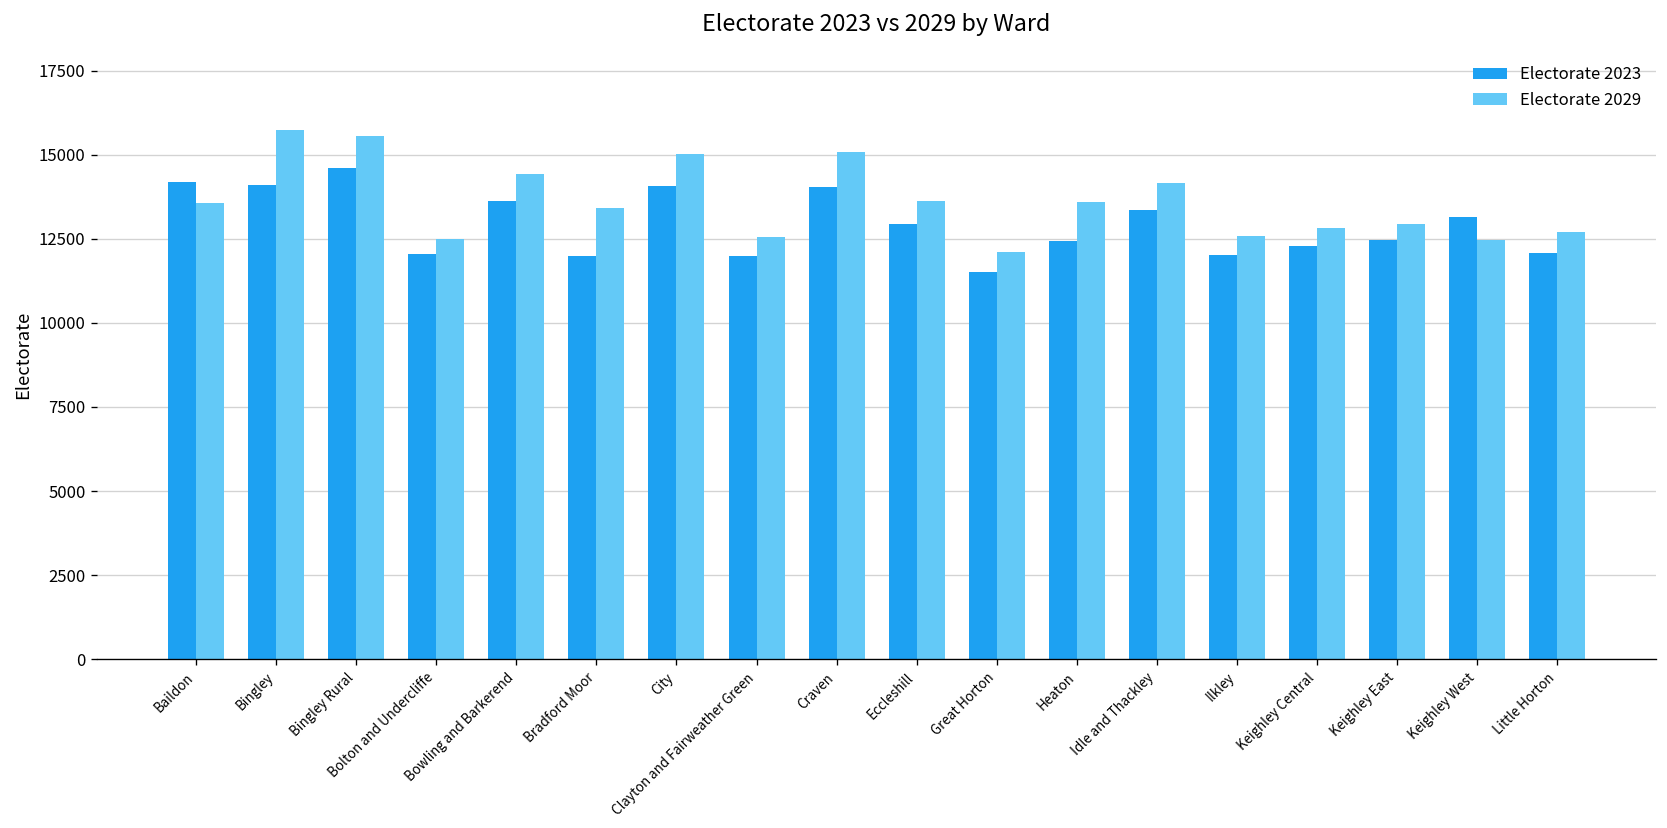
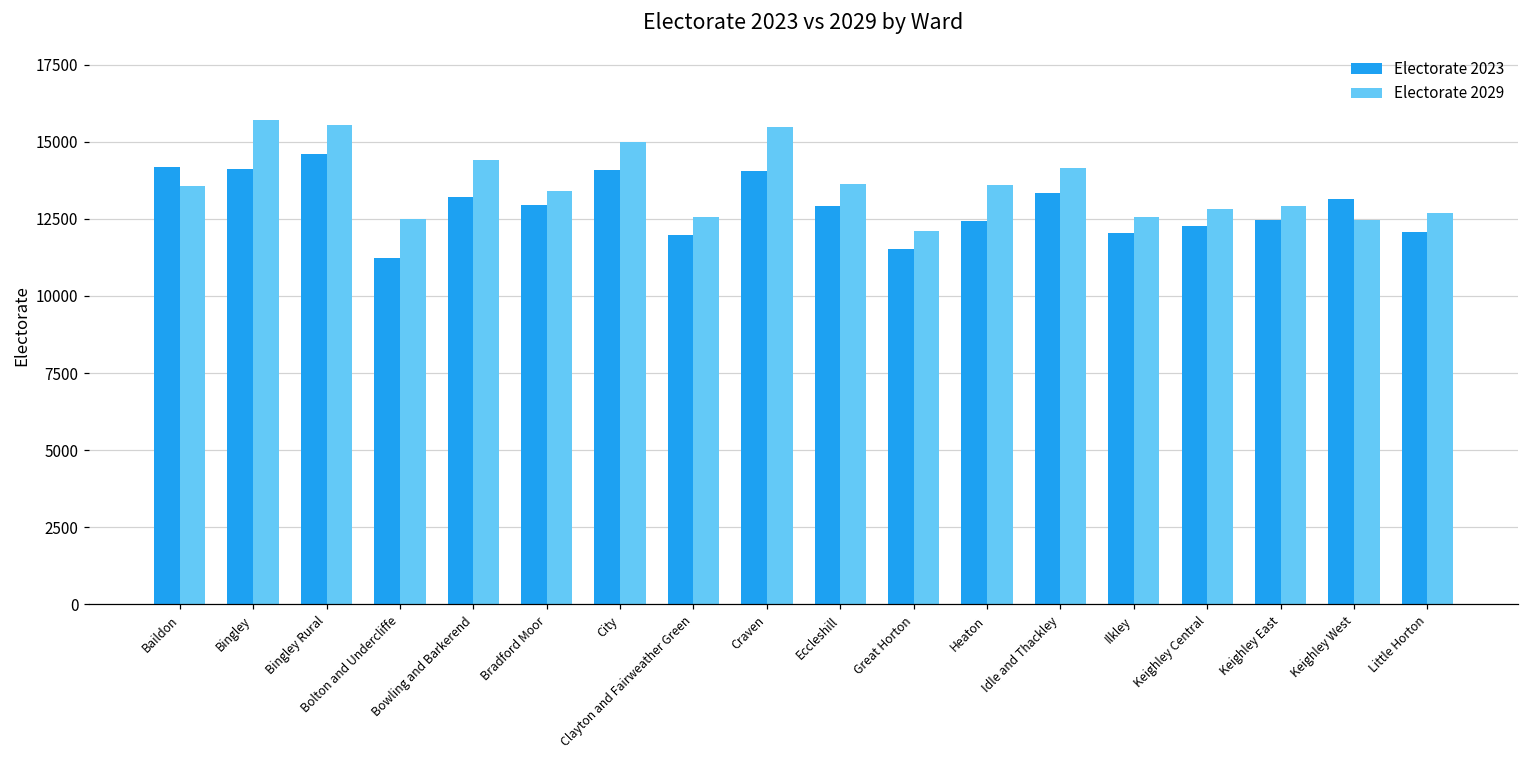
Electorate 2023, Bolton and Undercliffe: 12100 -> 11200
Electorate 2023, Bowling and Barkerend: 13600 -> 13200
Electorate 2023, Bradford Moor: 12000 -> 12900
Electorate 2029, Craven: 15100 -> 15500
